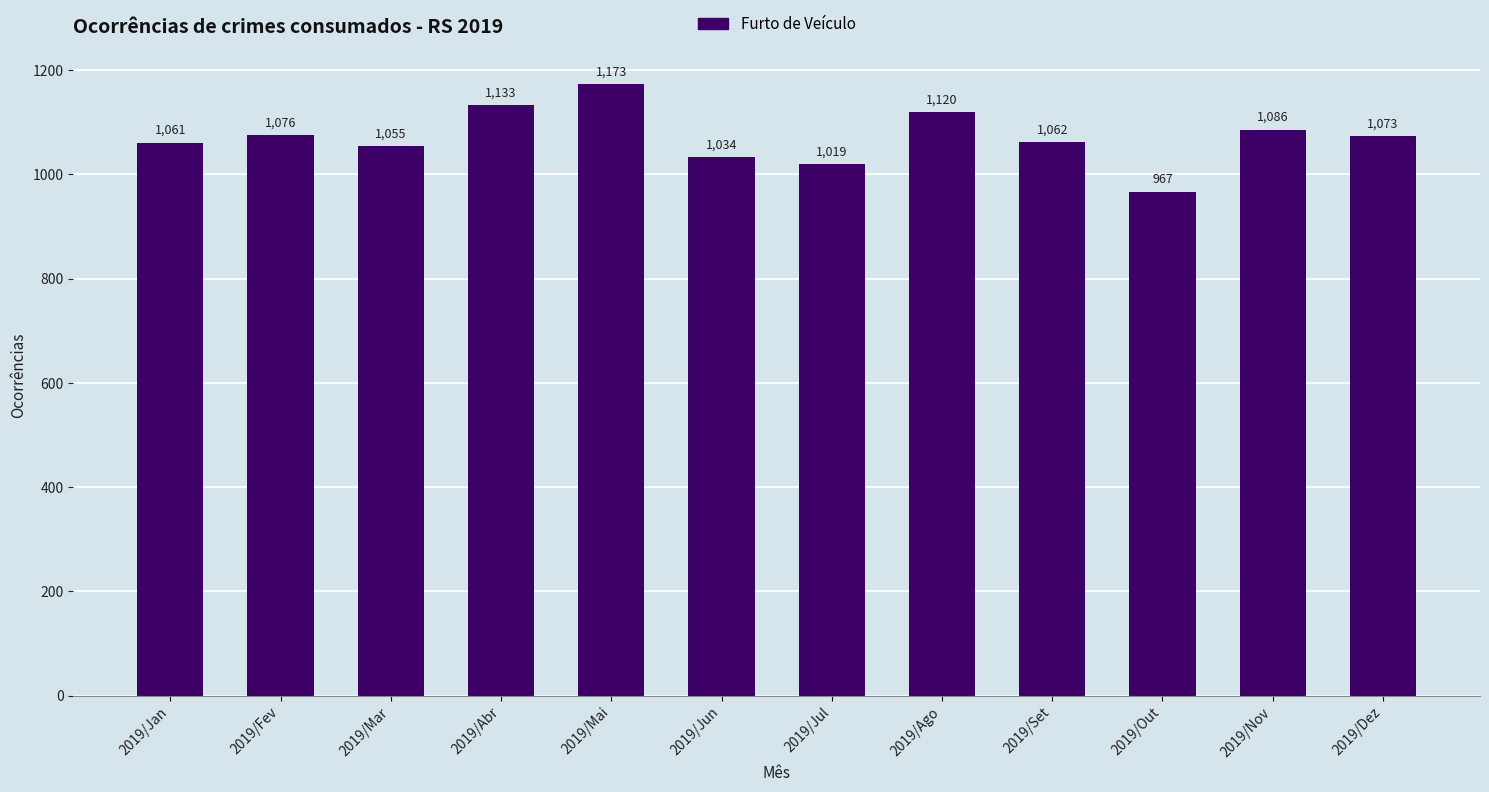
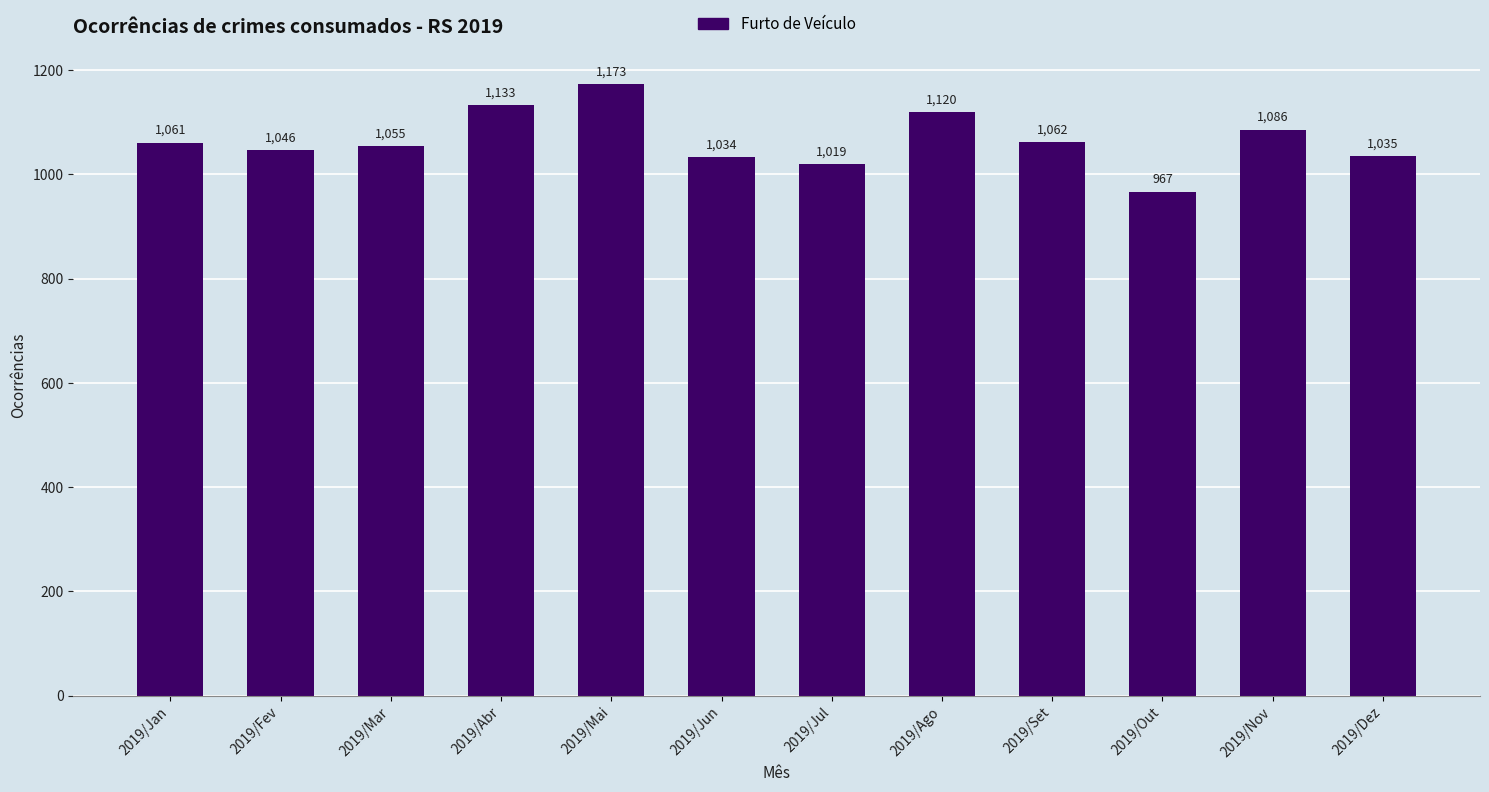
2019/Fev: 1,076 -> 1,046
2019/Dez: 1,073 -> 1,035
